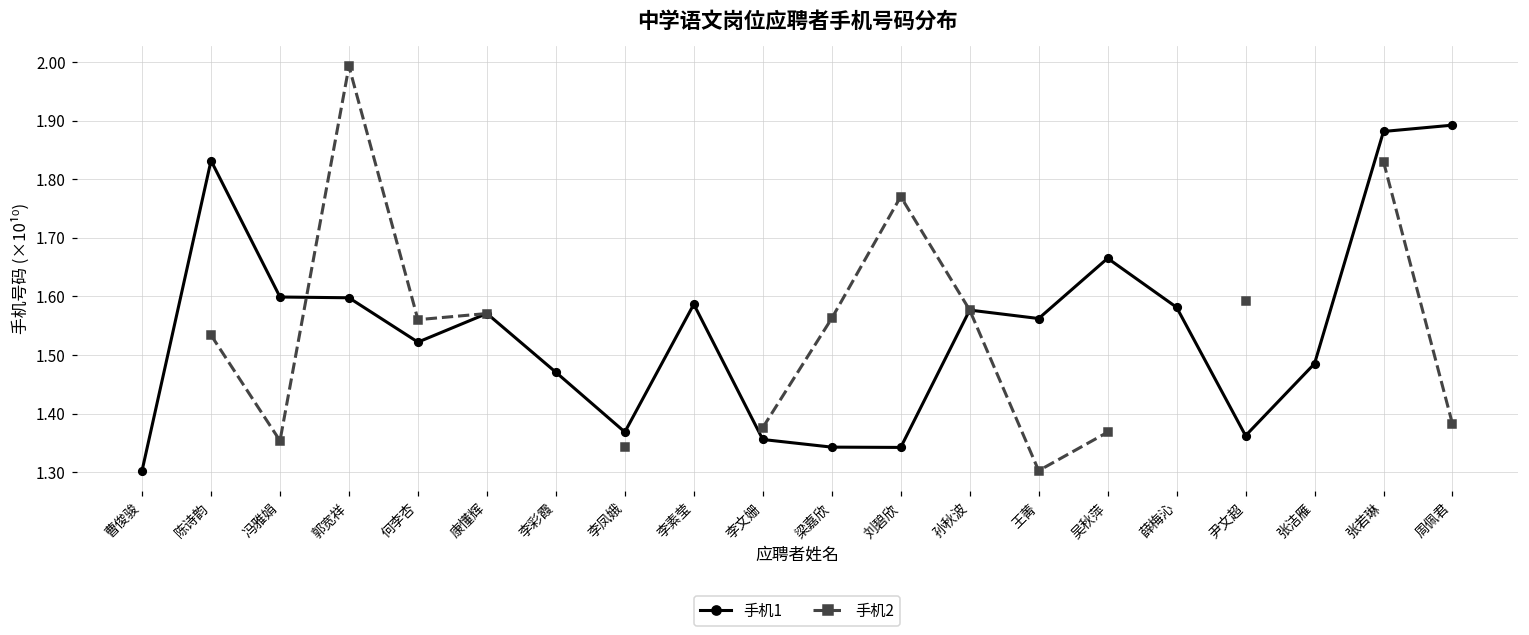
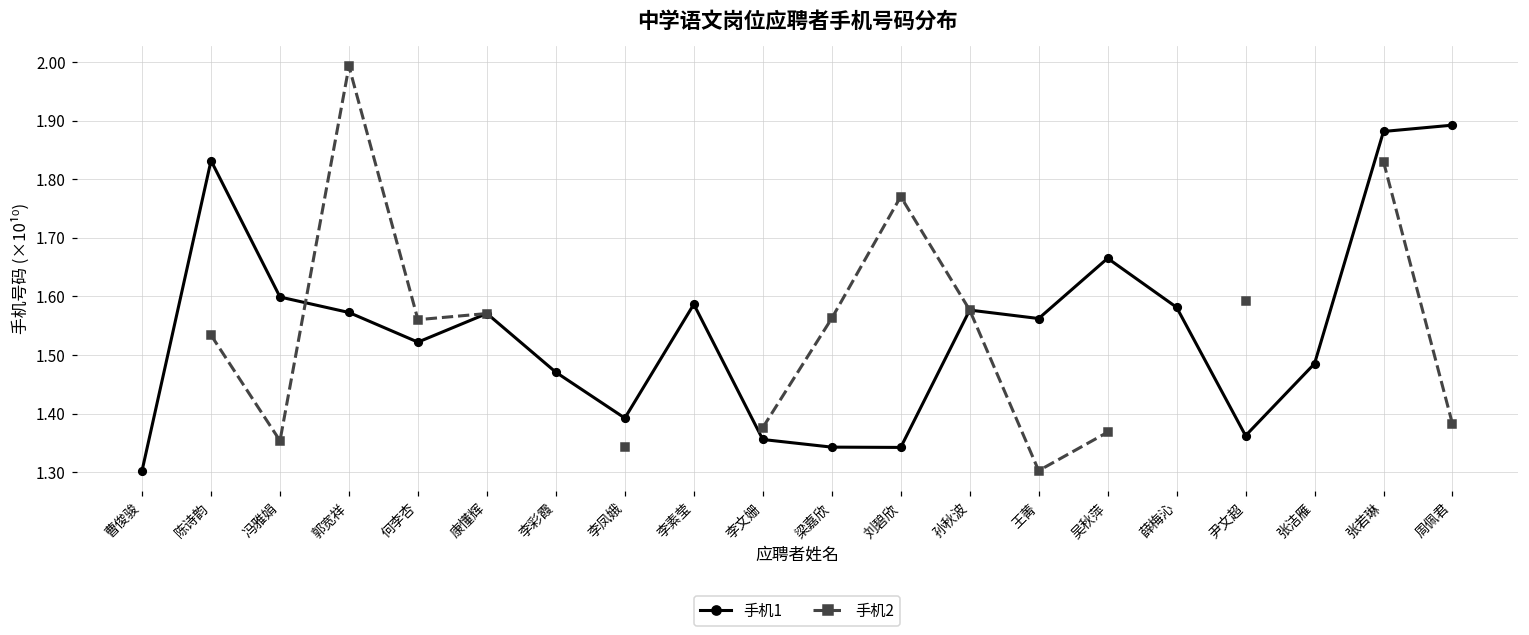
手机1, 郭宽祥: 1.60 -> 1.57
手机1, 李凤娥: 1.37 -> 1.39
